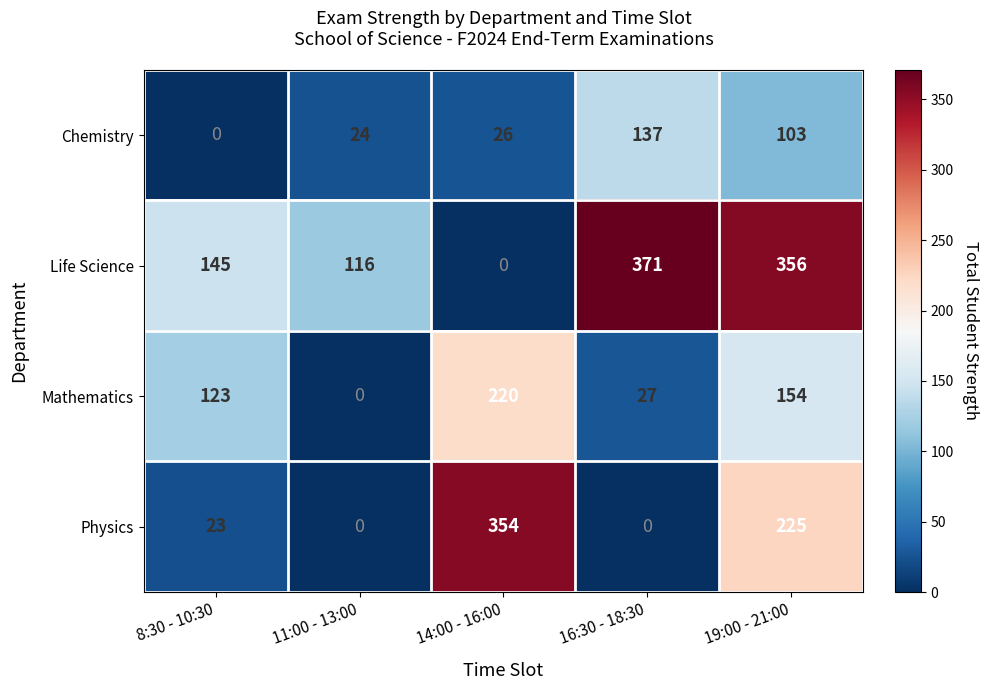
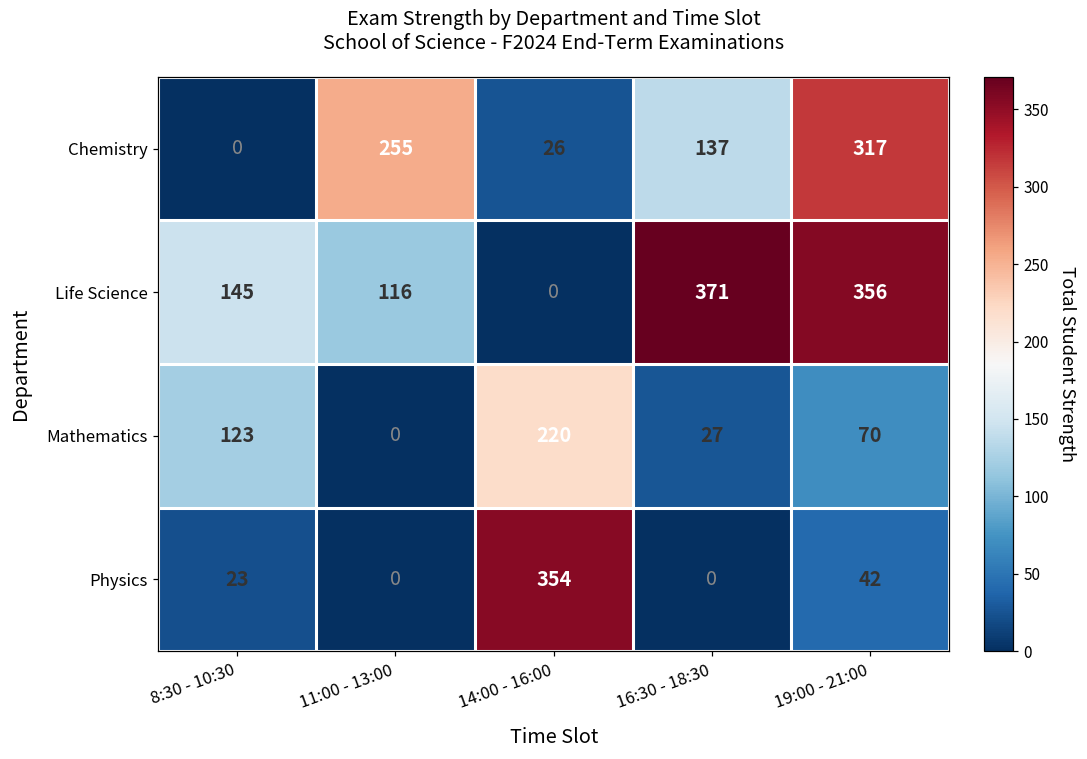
Chemistry, 11:00 - 13:00: 24 -> 255
Chemistry, 19:00 - 21:00: 103 -> 317
Mathematics, 19:00 - 21:00: 154 -> 70
Physics, 19:00 - 21:00: 225 -> 42
